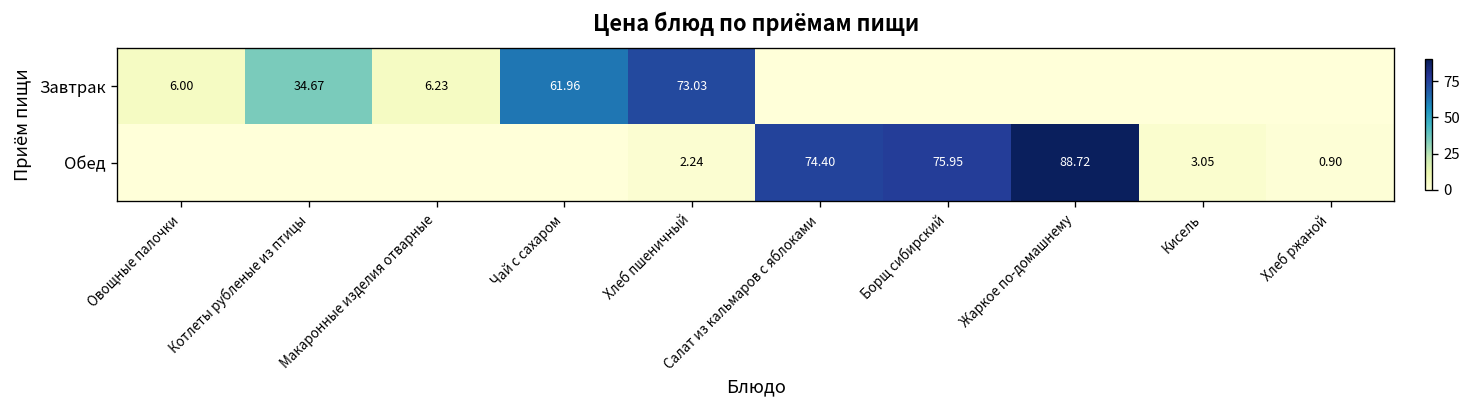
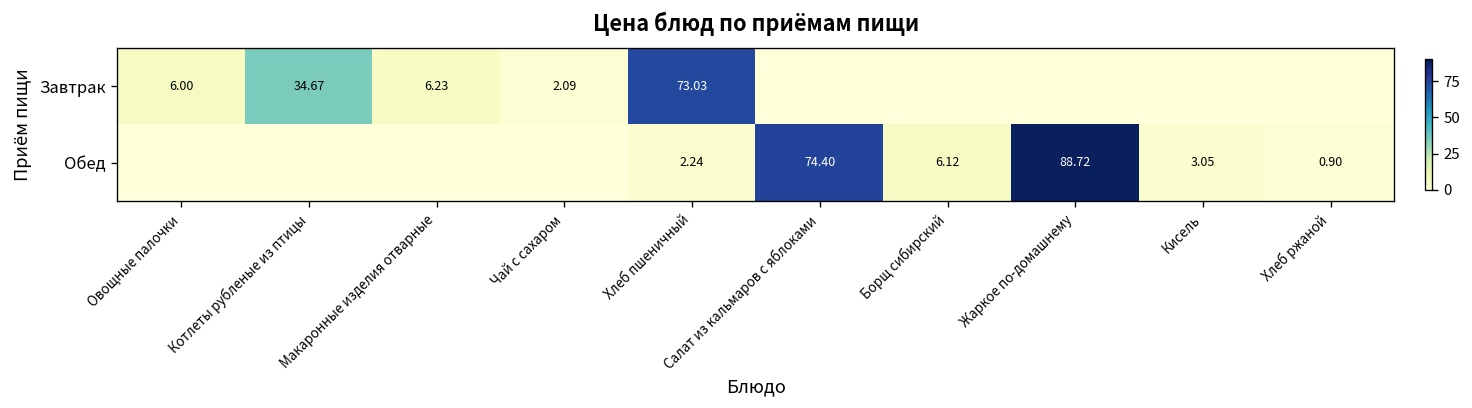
Завтрак, Чай с сахаром: 61.96 -> 2.09
Обед, Борщ сибирский: 75.95 -> 6.12
